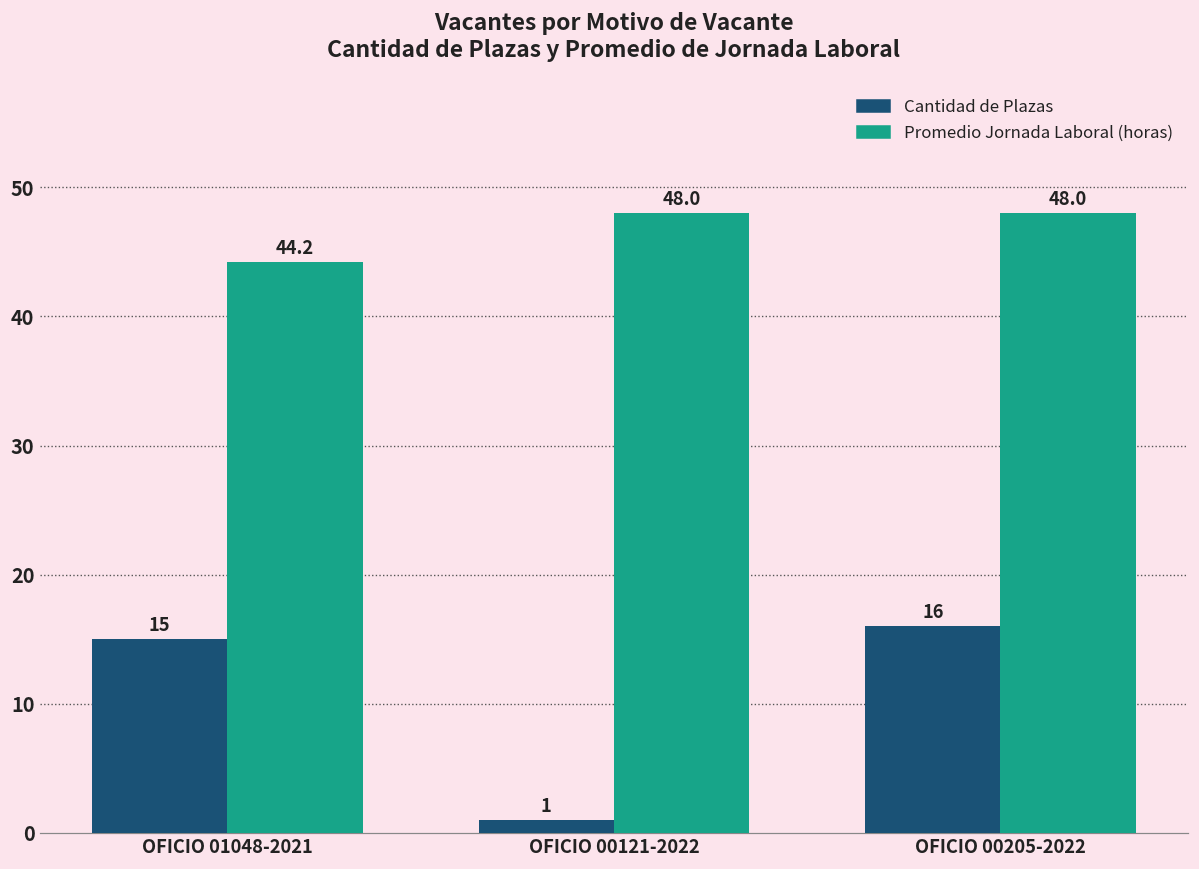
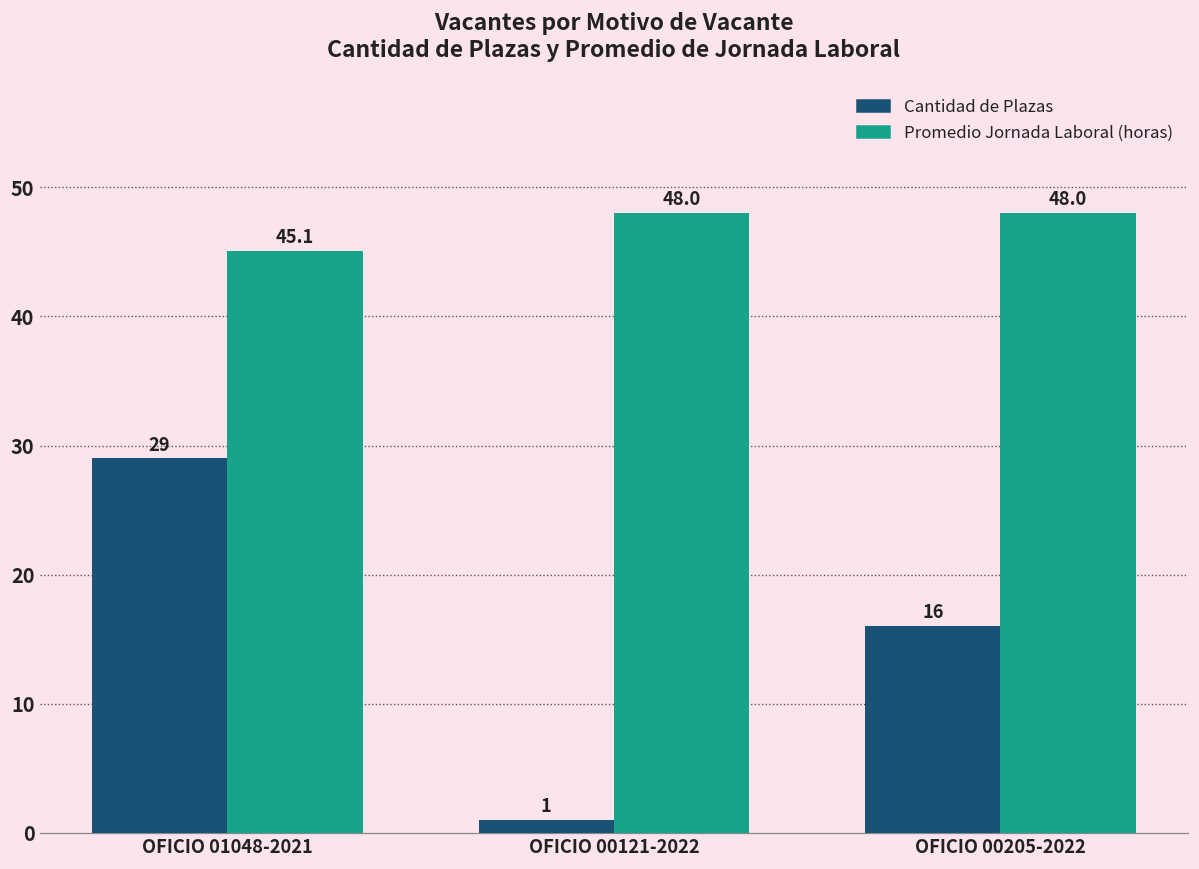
Cantidad de Plazas, OFICIO 01048-2021: 15 -> 29
Promedio Jornada Laboral (horas), OFICIO 01048-2021: 44.2 -> 45.1
